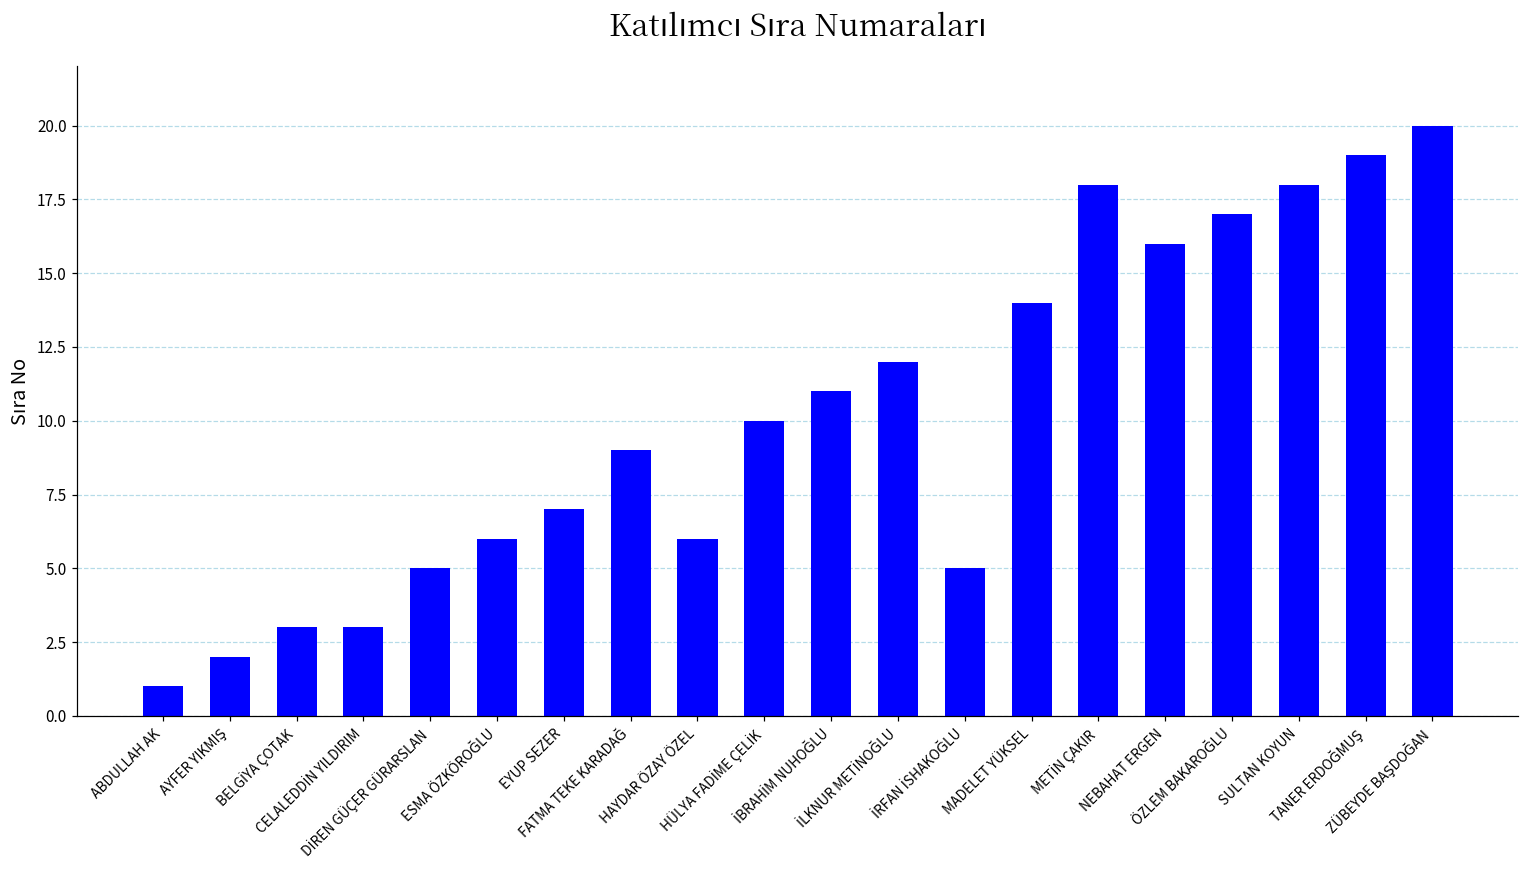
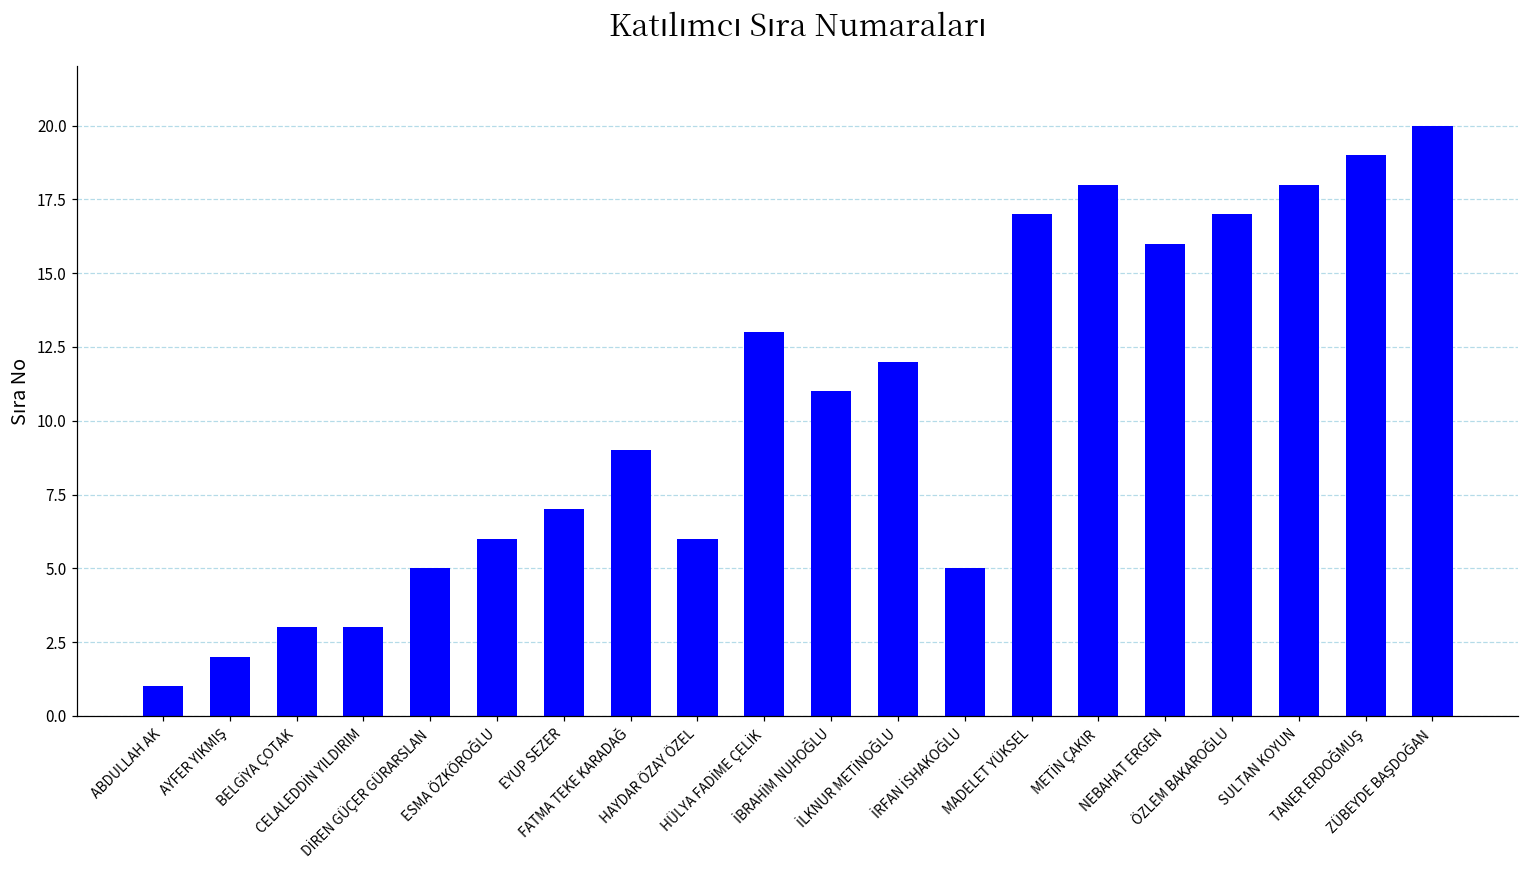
HÜLYA FADİME ÇELİK: 10 -> 13
MADELET YÜKSEL: 14 -> 17
